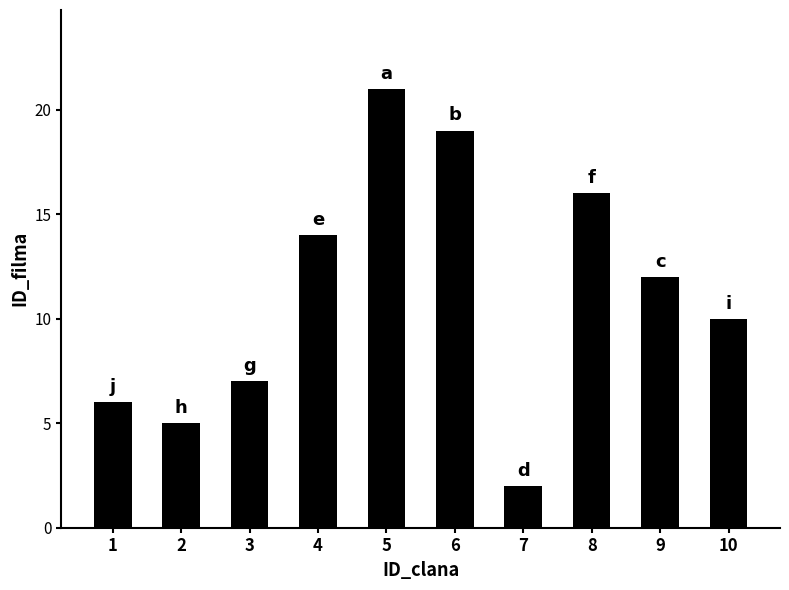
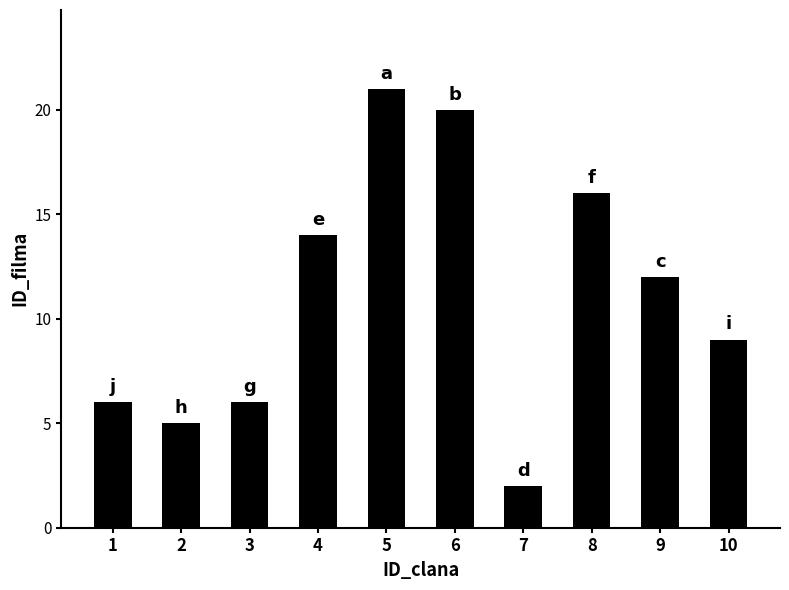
3: 7 -> 6
6: 19 -> 20
10: 10 -> 9
